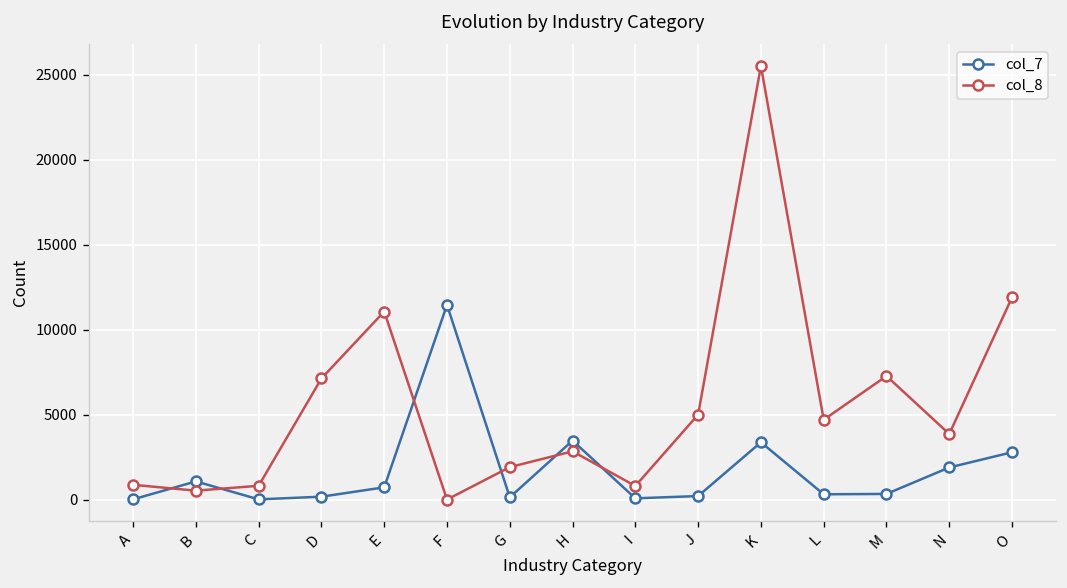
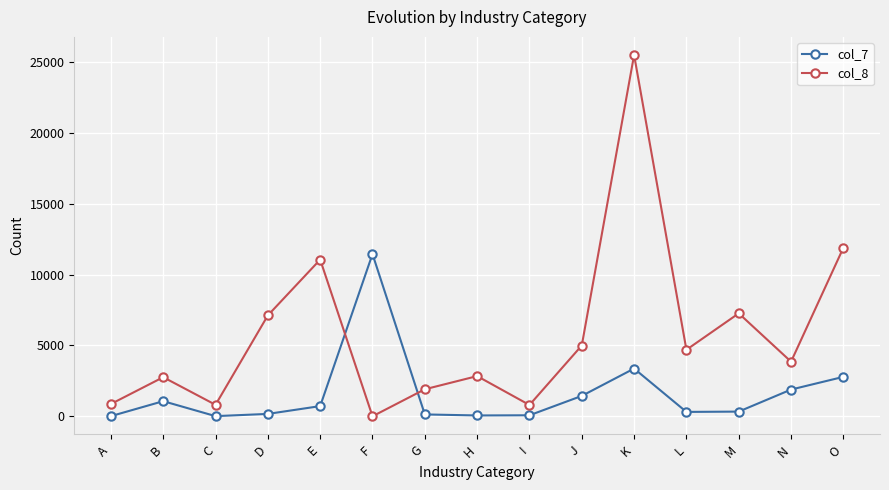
col_8, B: 500 -> 2800
col_7, H: 3500 -> 100
col_7, J: 200 -> 1400
